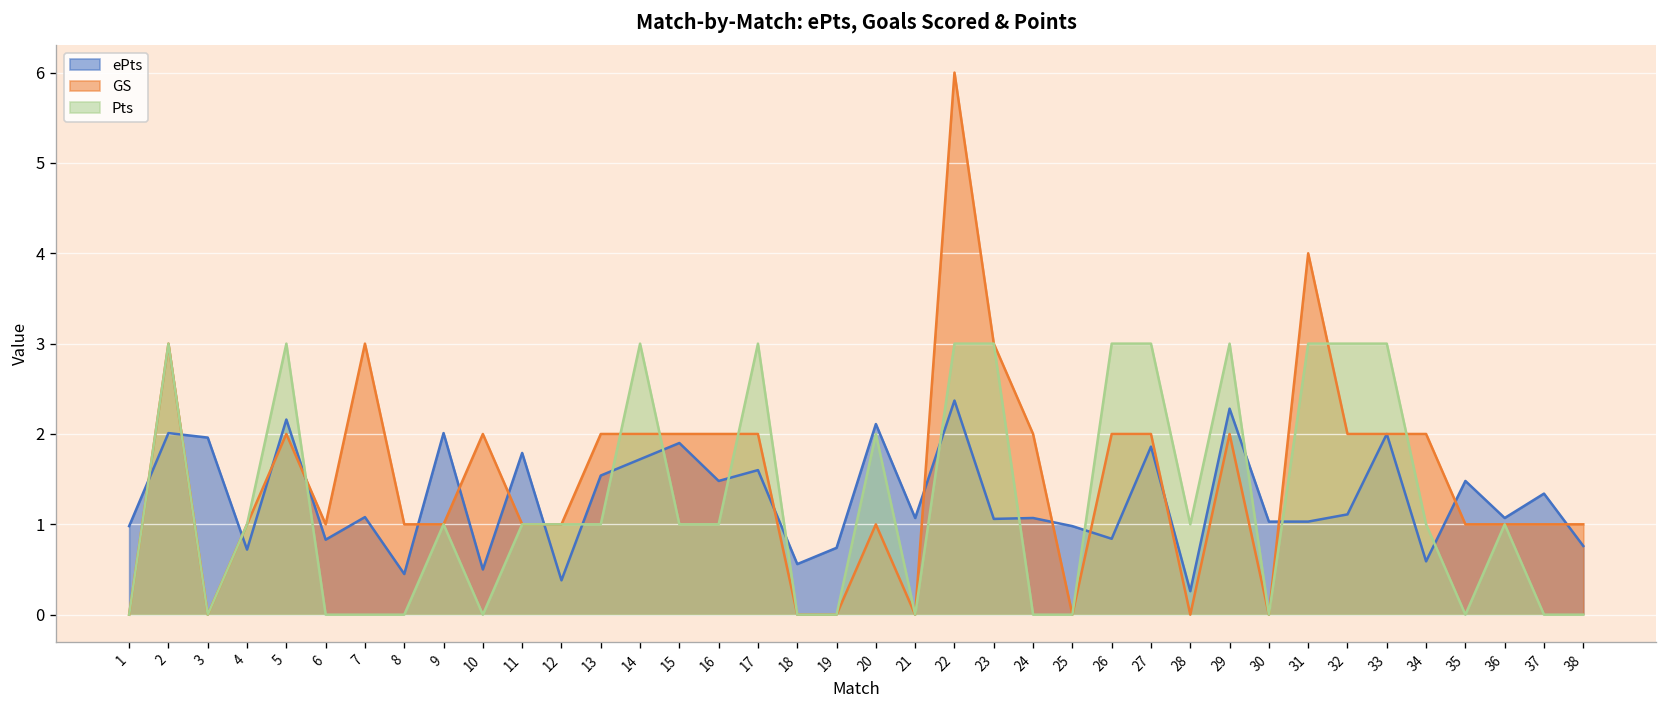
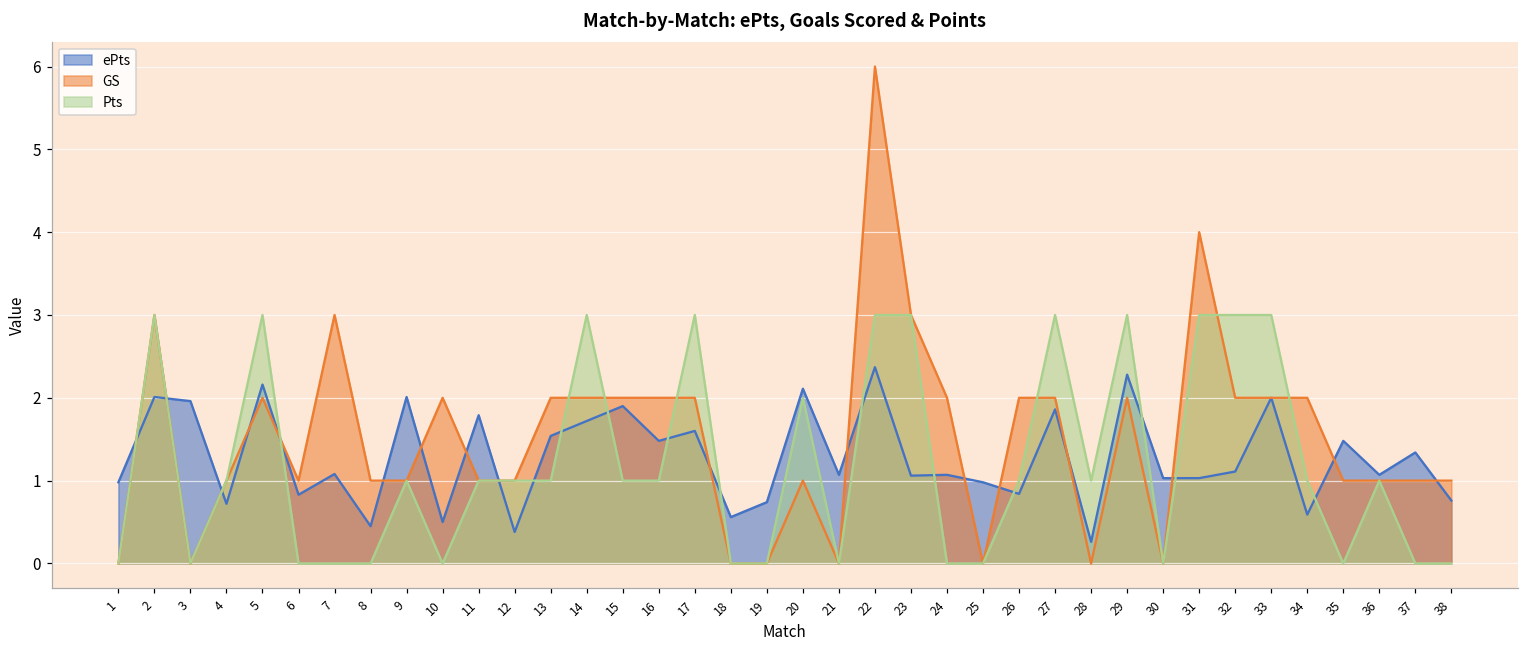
Pts, 26: 3 -> 1
